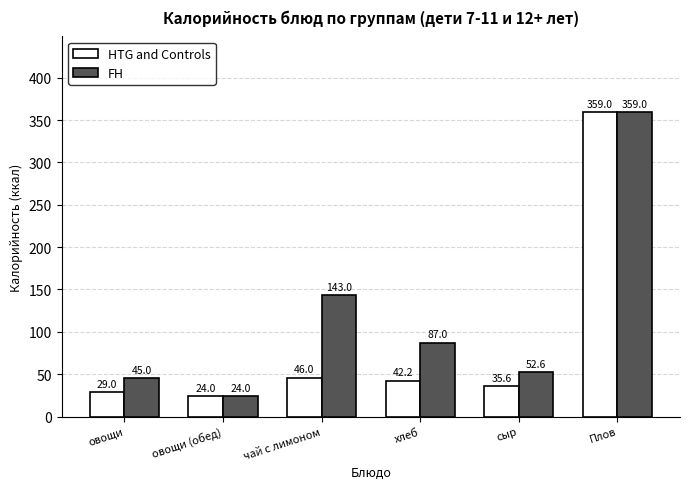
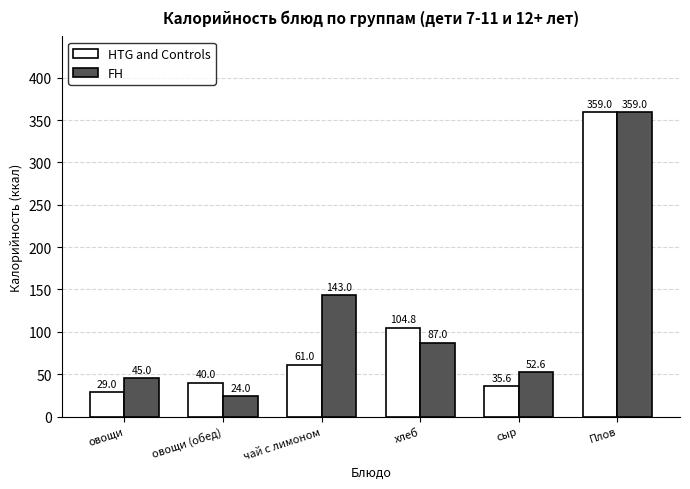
HTG and Controls, овощи (обед): 24.0 -> 40.0
HTG and Controls, чай с лимоном: 46.0 -> 61.0
HTG and Controls, хлеб: 42.2 -> 104.8
